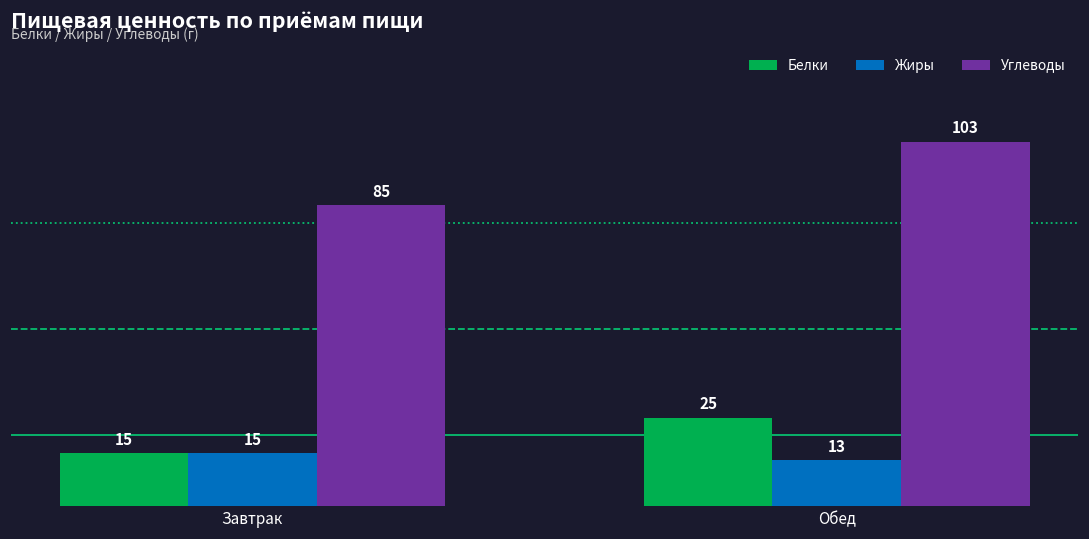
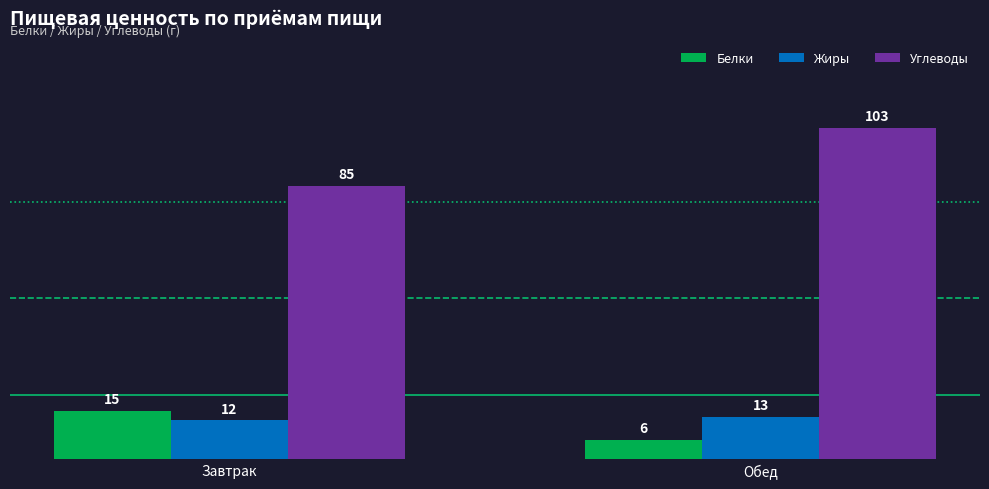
Жиры, Завтрак: 15 -> 12
Белки, Обед: 25 -> 6
